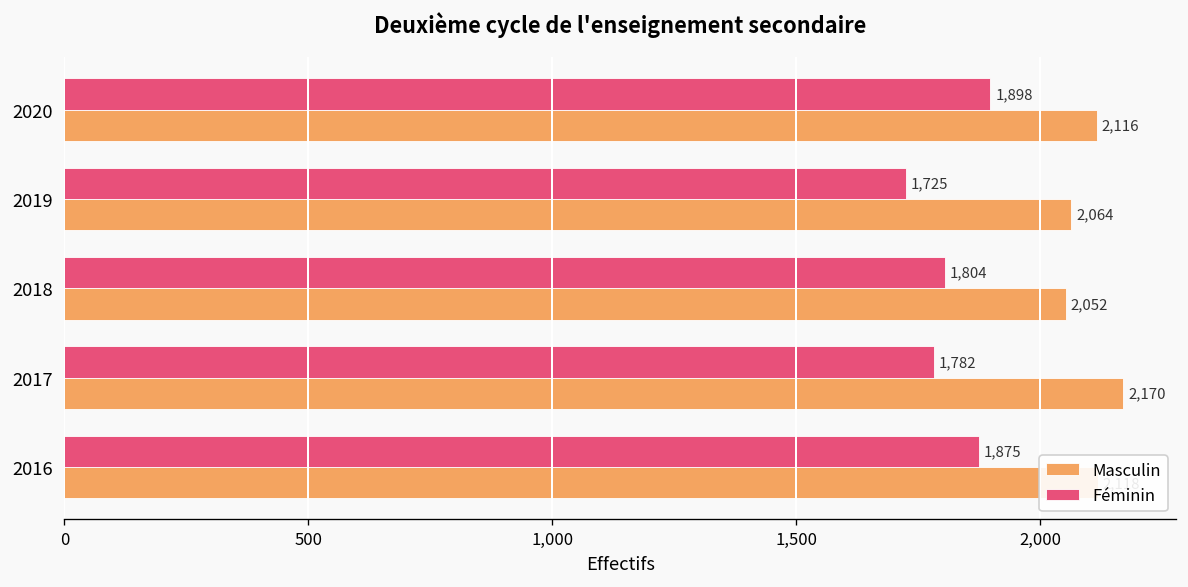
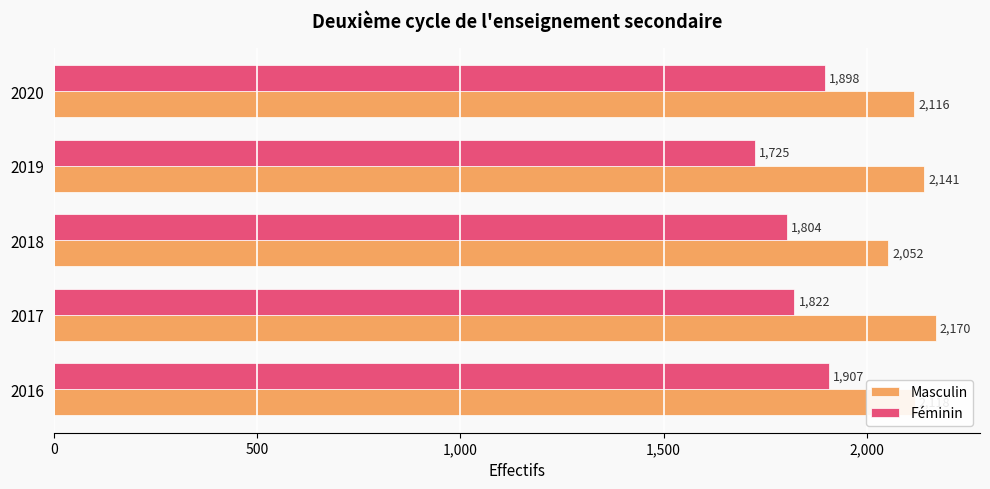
Masculin, 2019: 2,064 -> 2,141
Féminin, 2017: 1,782 -> 1,822
Féminin, 2016: 1,875 -> 1,907
